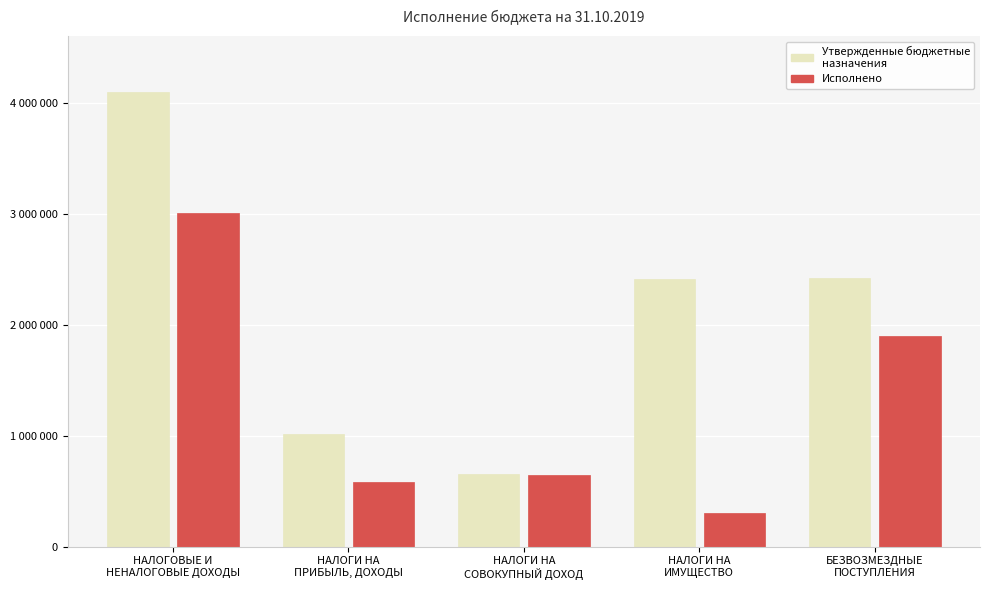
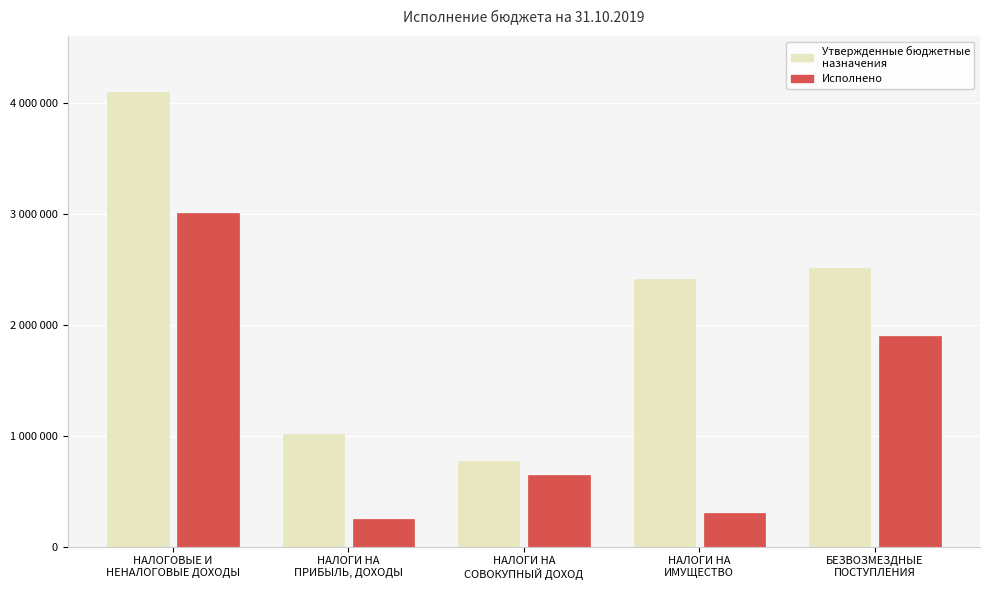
Исполнено, НАЛОГИ НА ПРИБЫЛЬ, ДОХОДЫ: 580000 -> 250000
Утвержденные бюджетные назначения, НАЛОГИ НА СОВОКУПНЫЙ ДОХОД: 650000 -> 770000
Утвержденные бюджетные назначения, БЕЗВОЗМЕЗДНЫЕ ПОСТУПЛЕНИЯ: 2420000 -> 2510000
